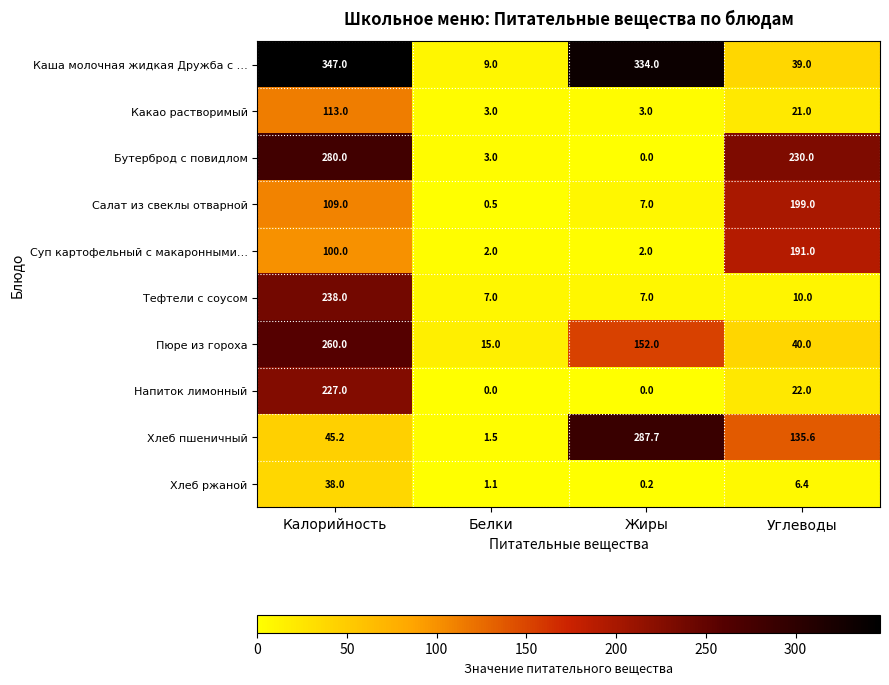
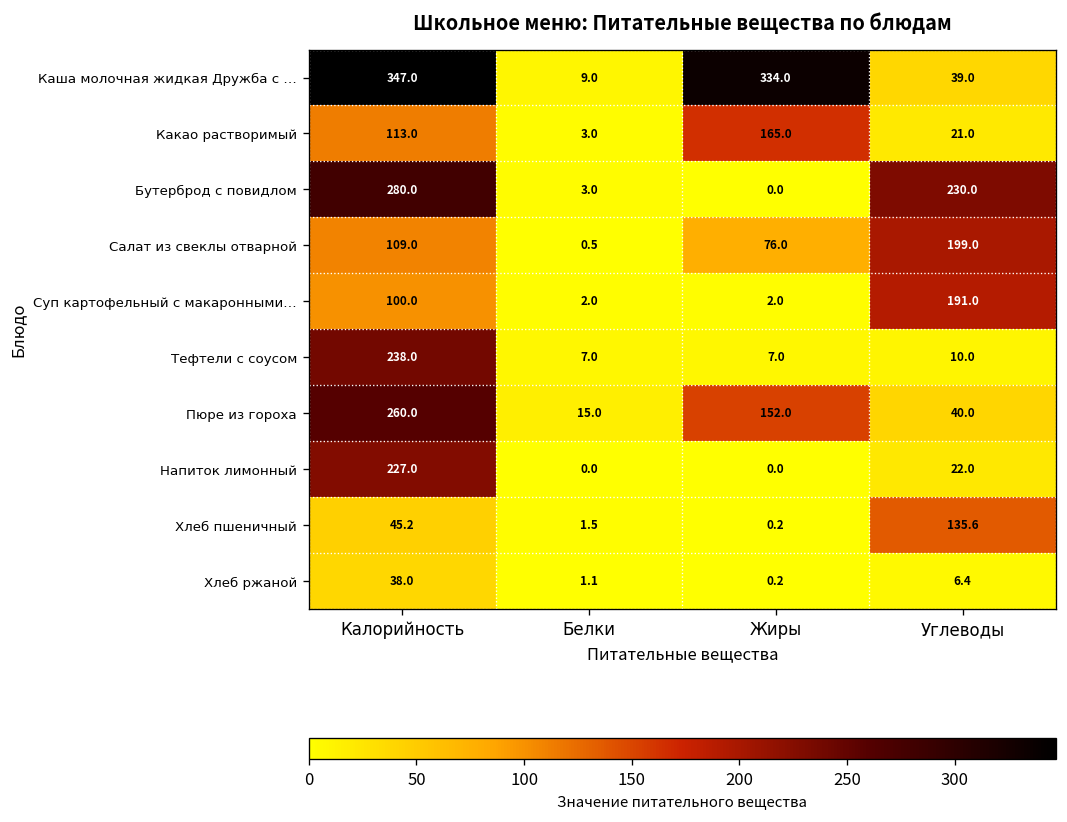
Какао растворимый, Жиры: 3.0 -> 165.0
Салат из свеклы отварной, Жиры: 7.0 -> 76.0
Хлеб пшеничный, Жиры: 287.7 -> 0.2
